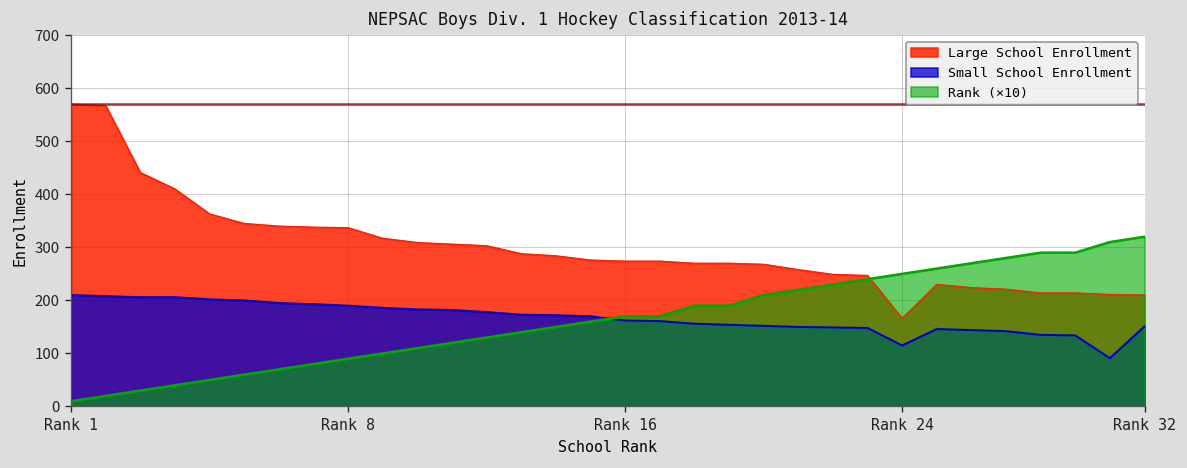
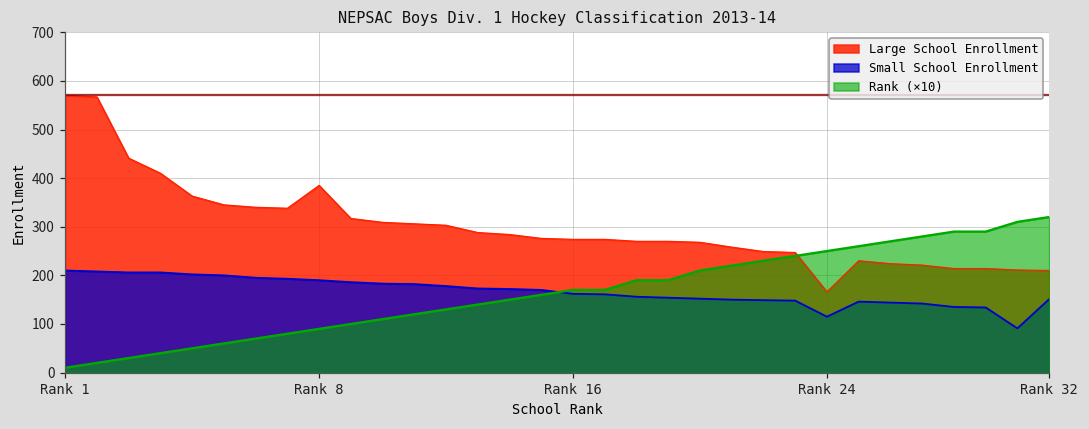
Large School Enrollment, Rank 8: 340 -> 390
